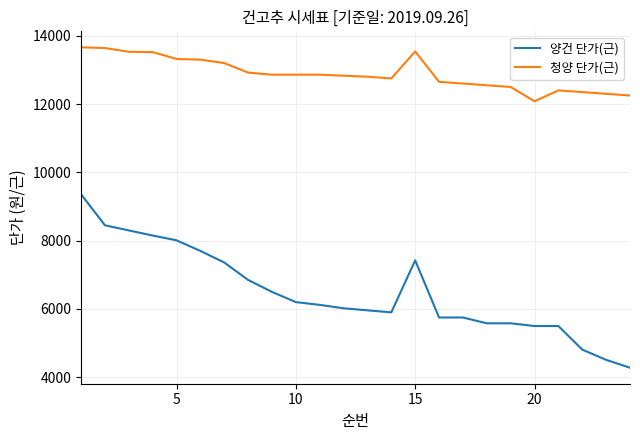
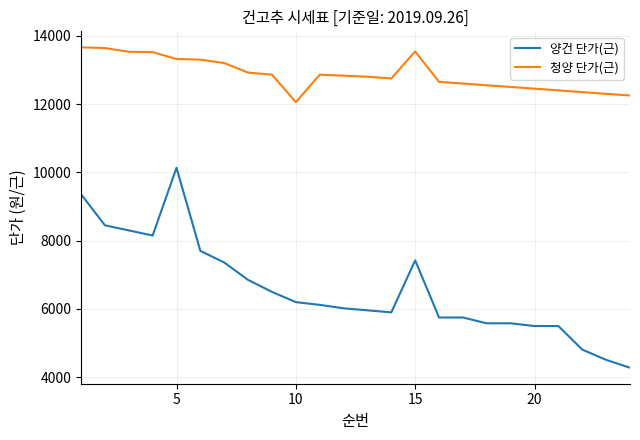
양건 단가(근), 5: 8000 -> 10100
청양 단가(근), 10: 12900 -> 12100
청양 단가(근), 20: 12100 -> 12500
